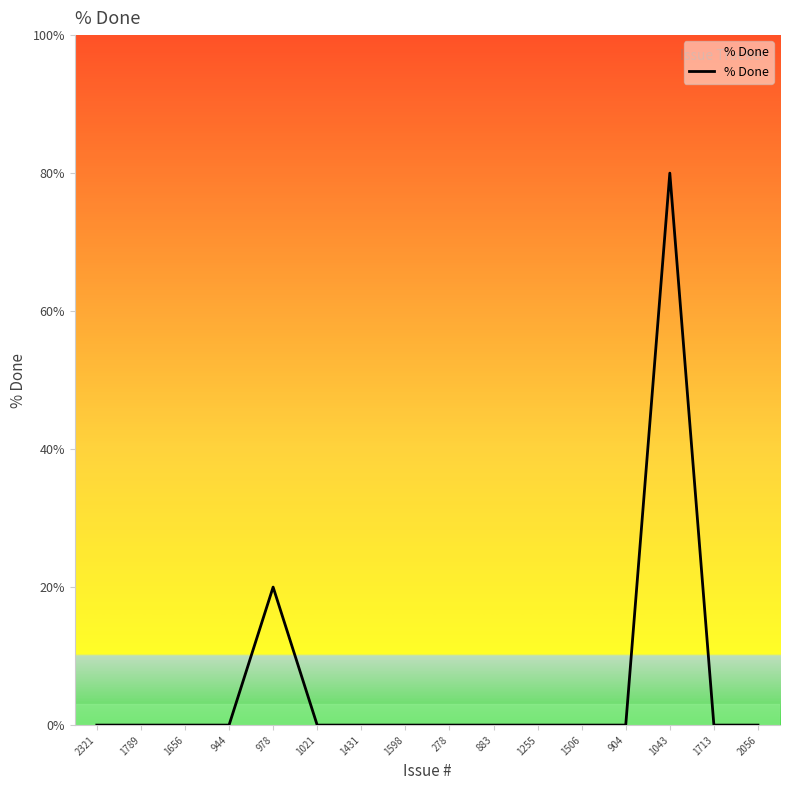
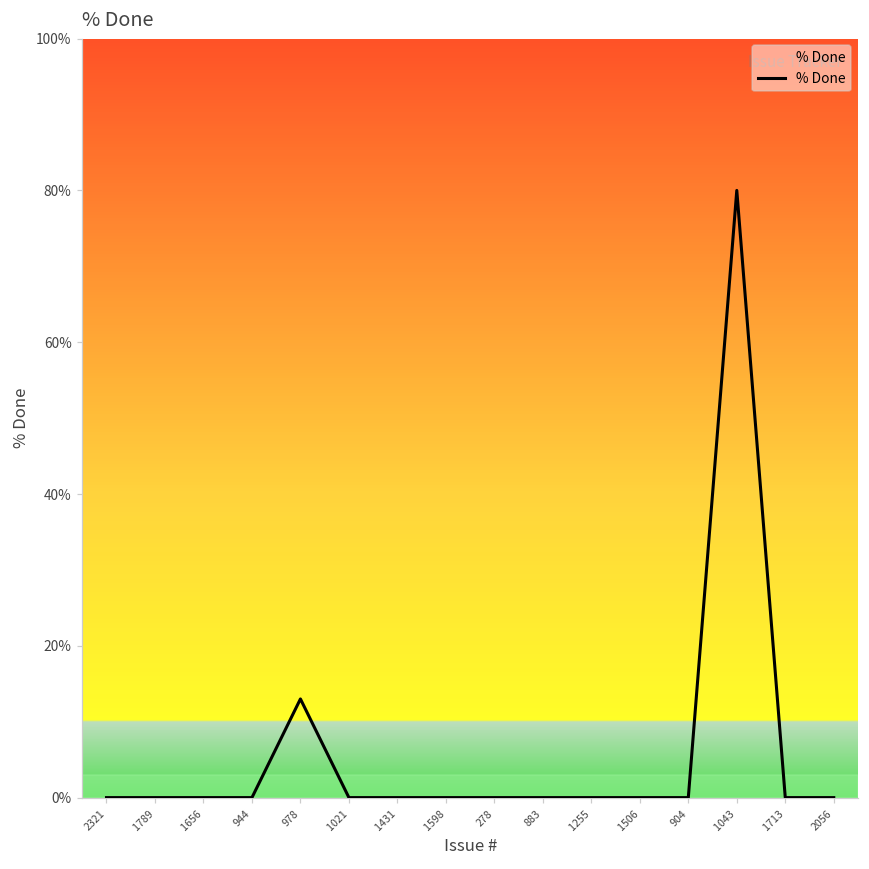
978: 20% -> 13%
